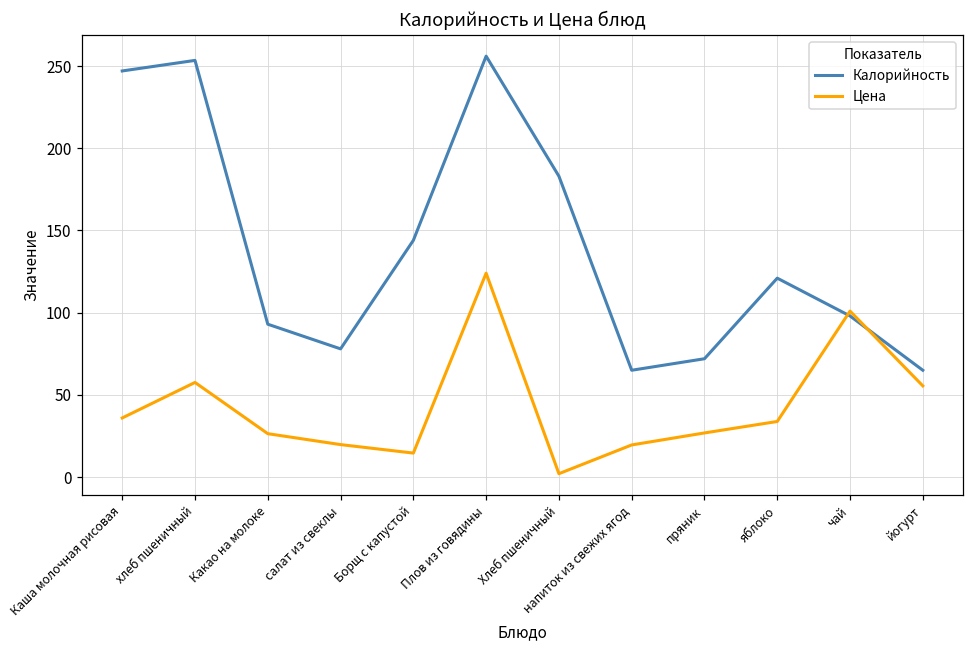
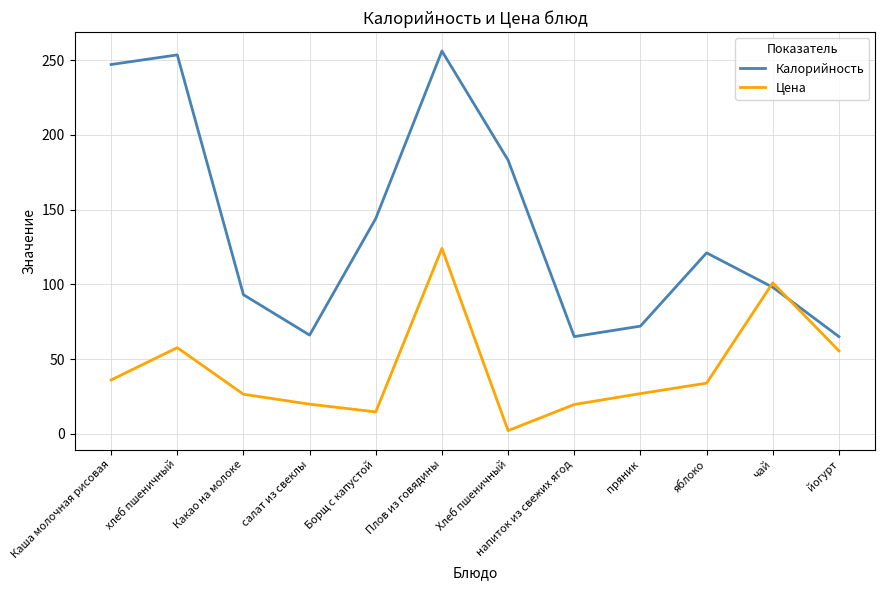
Калорийность, салат из свеклы: 78 -> 66
